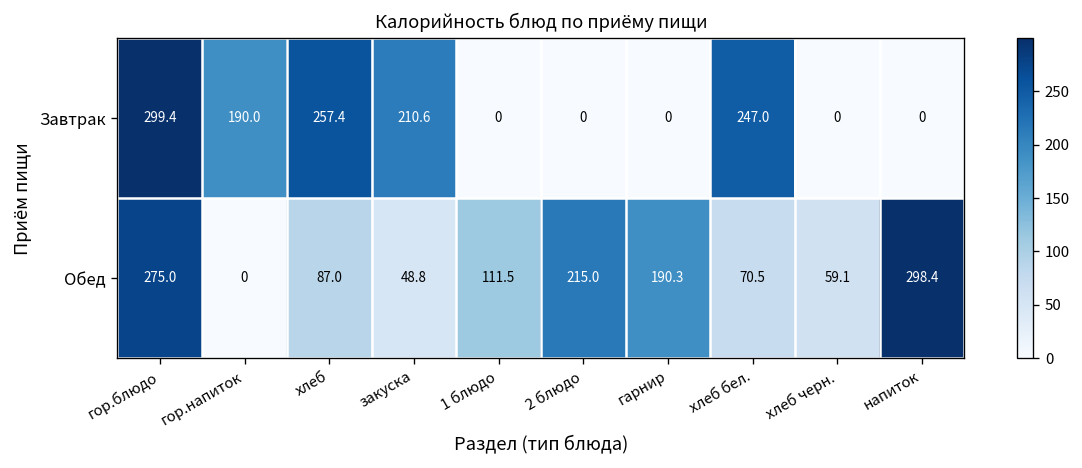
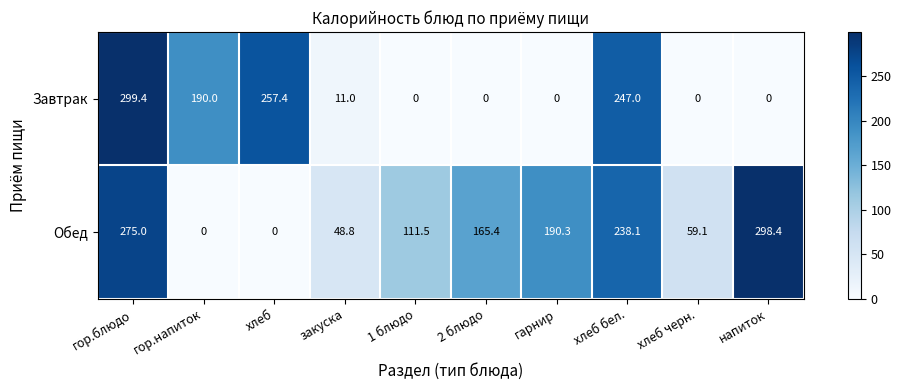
Завтрак, закуска: 210.6 -> 11.0
Обед, хлеб: 87.0 -> 0
Обед, 2 блюдо: 215.0 -> 165.4
Обед, хлеб бел.: 70.5 -> 238.1
